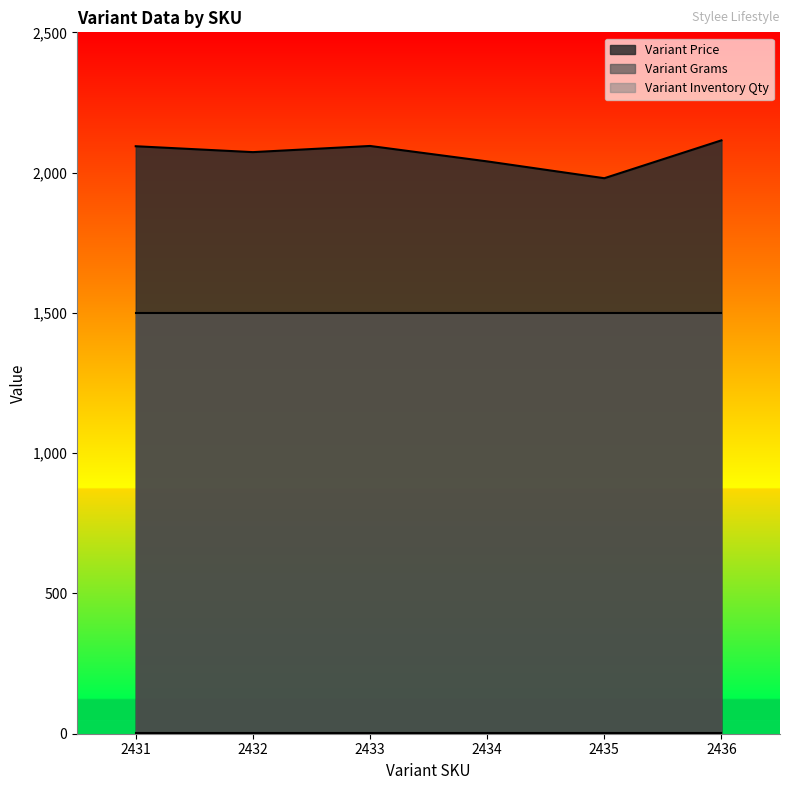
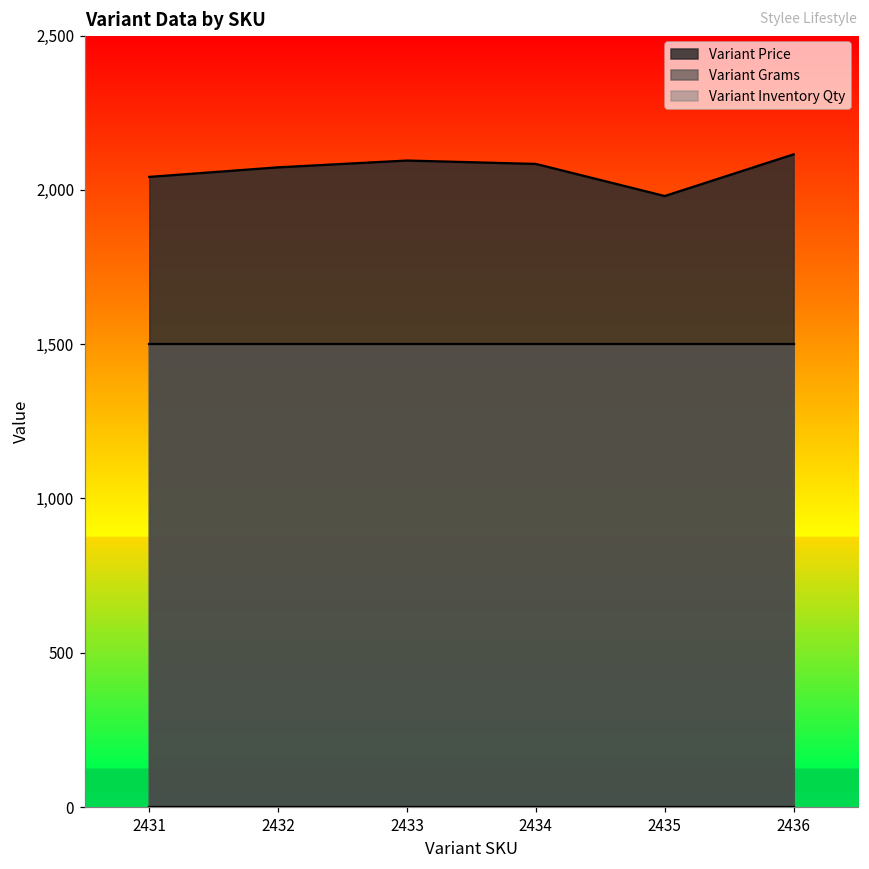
Variant Price, 2431: 2,090 -> 2,040
Variant Price, 2434: 2,040 -> 2,080
